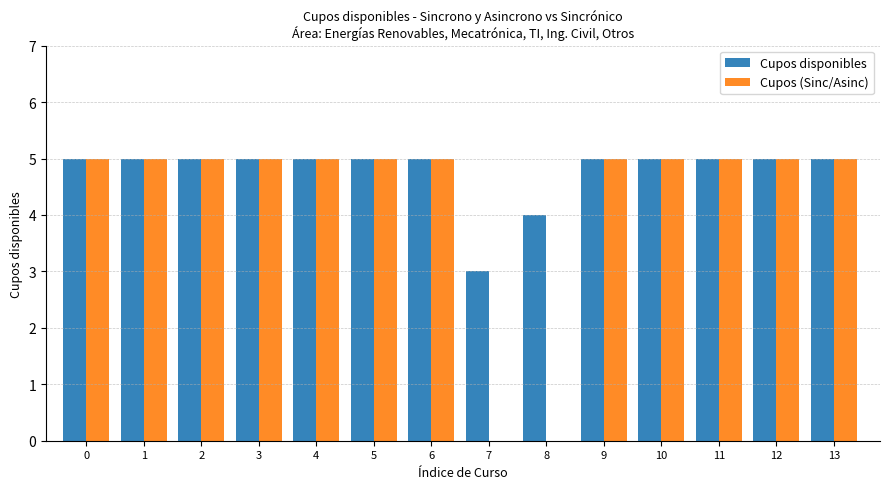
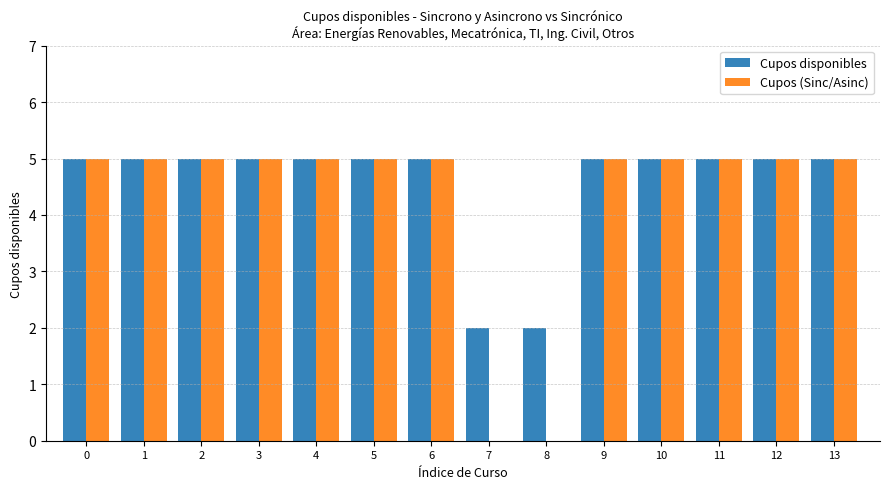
Cupos disponibles, 7: 3 -> 2
Cupos disponibles, 8: 4 -> 2
